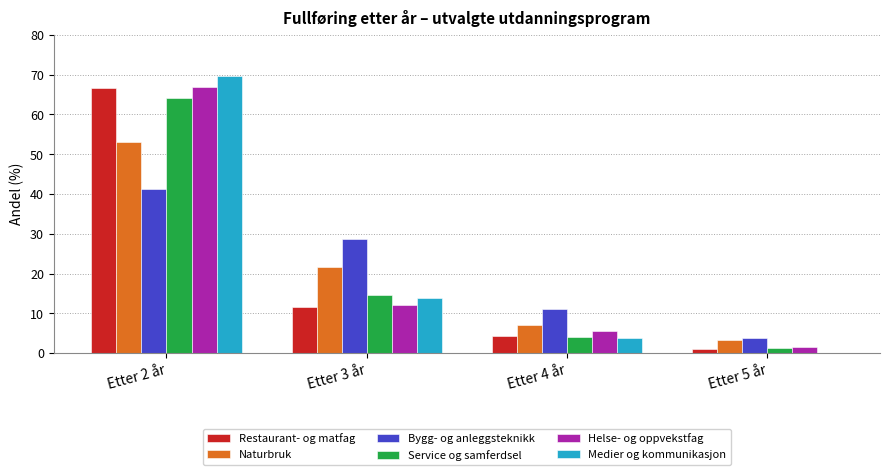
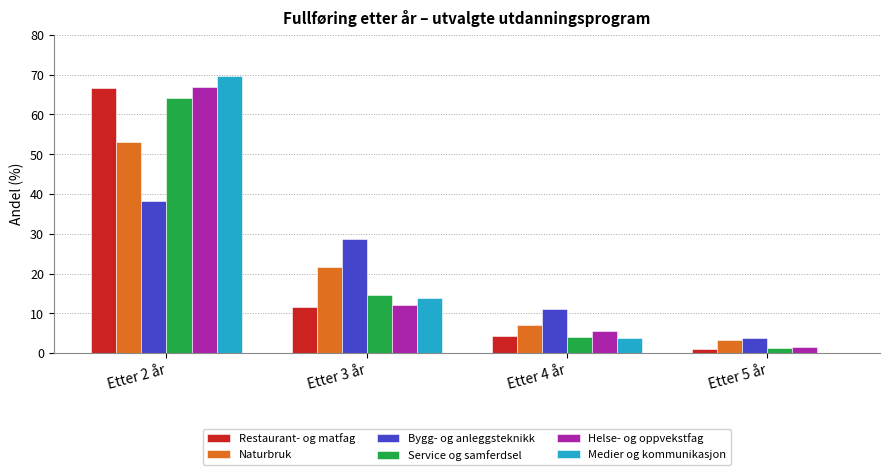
Bygg- og anleggsteknikk, Etter 2 år: 41 -> 38
